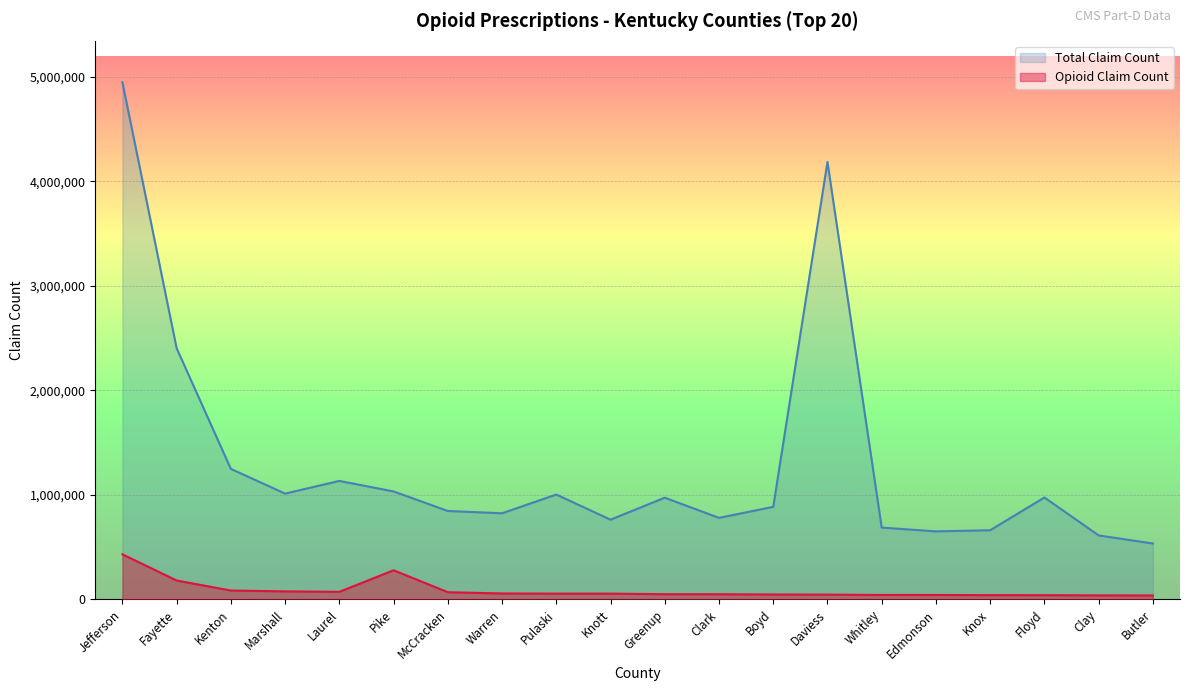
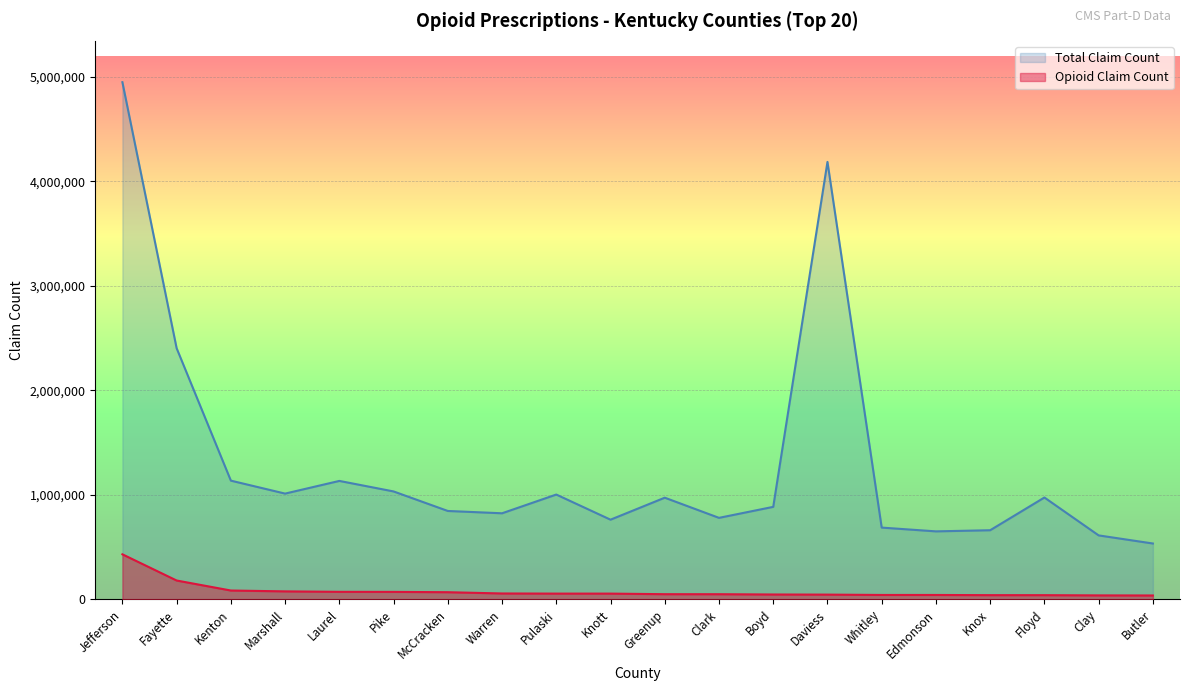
Total Claim Count, Kenton: 1,250,000 -> 1,140,000
Opioid Claim Count, Pike: 280,000 -> 70,000
